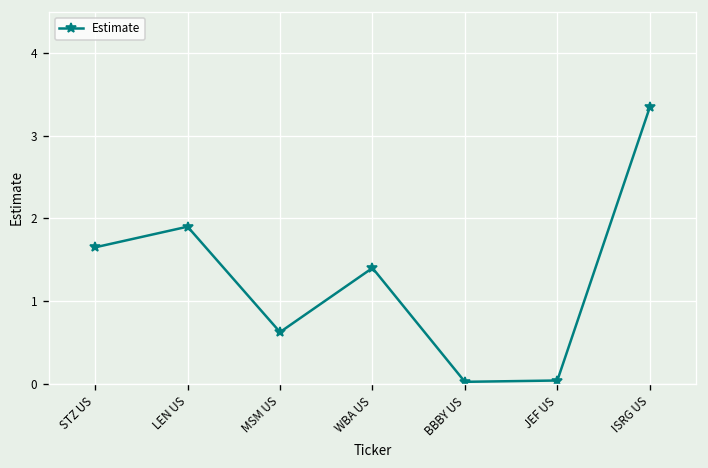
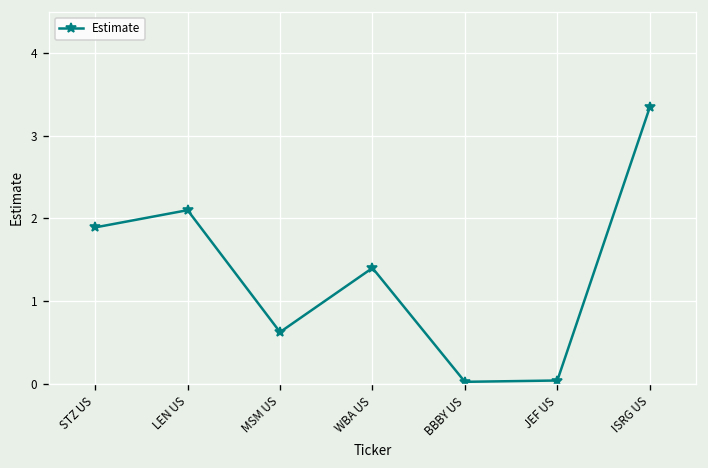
STZ US: 1.7 -> 1.9
LEN US: 1.9 -> 2.1
